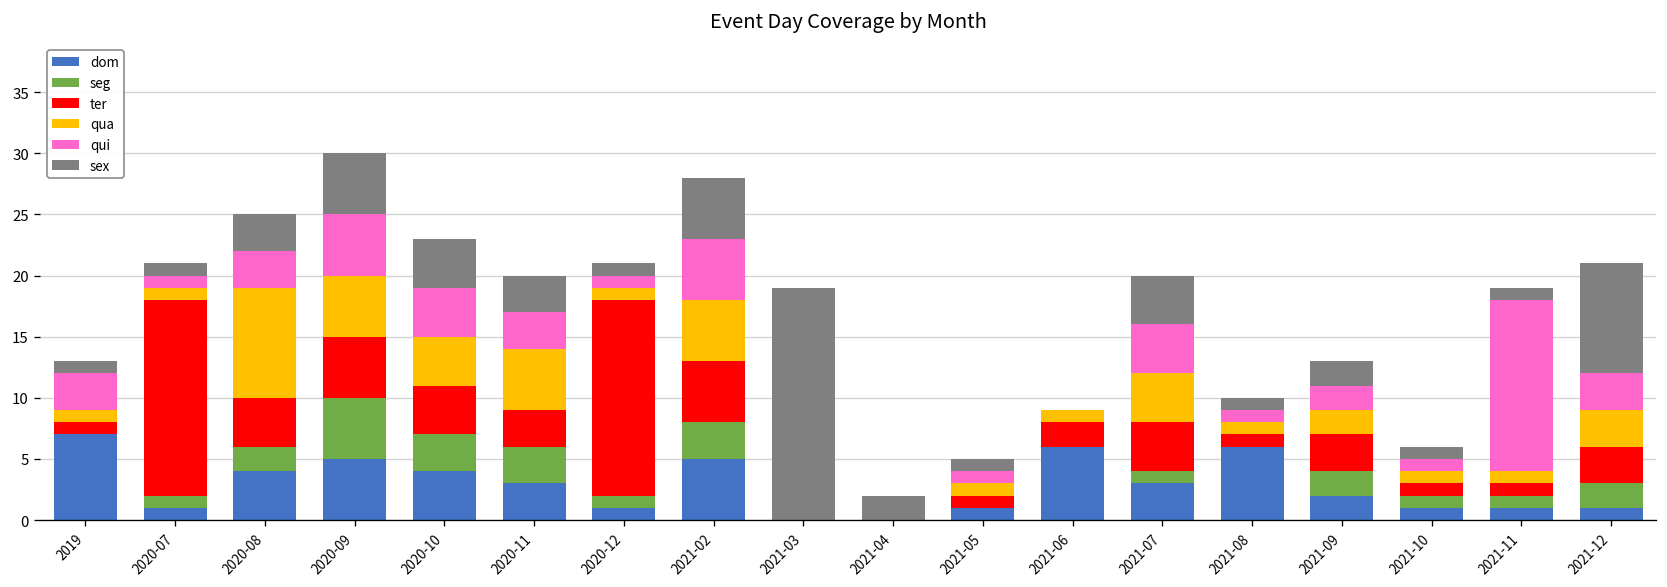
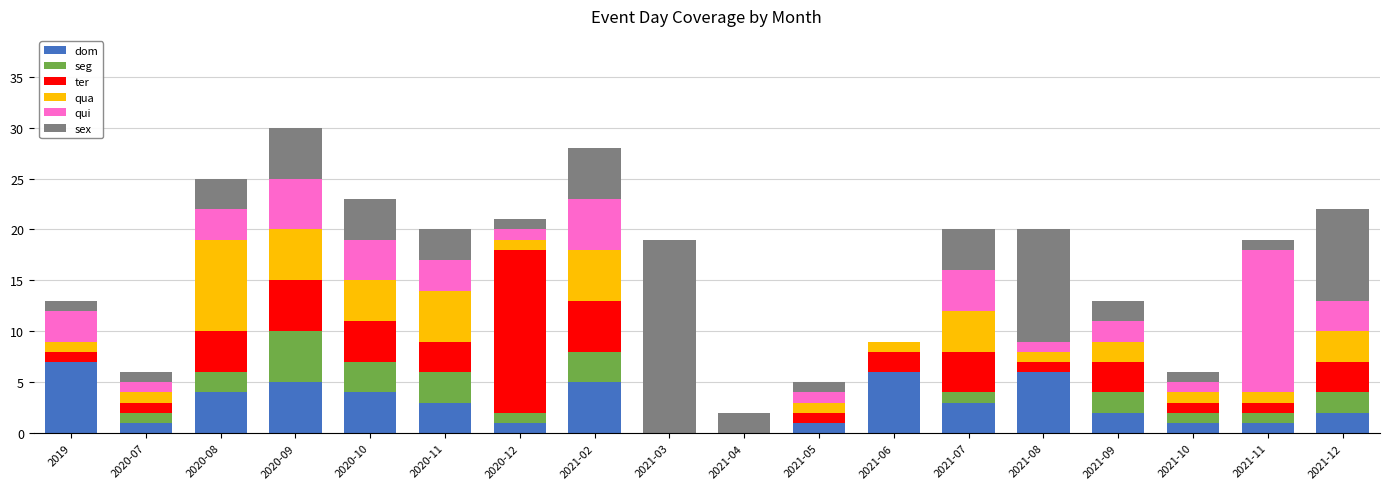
ter, 2020-07: 16 -> 1
sex, 2021-08: 1 -> 11
dom, 2021-12: 1 -> 2
